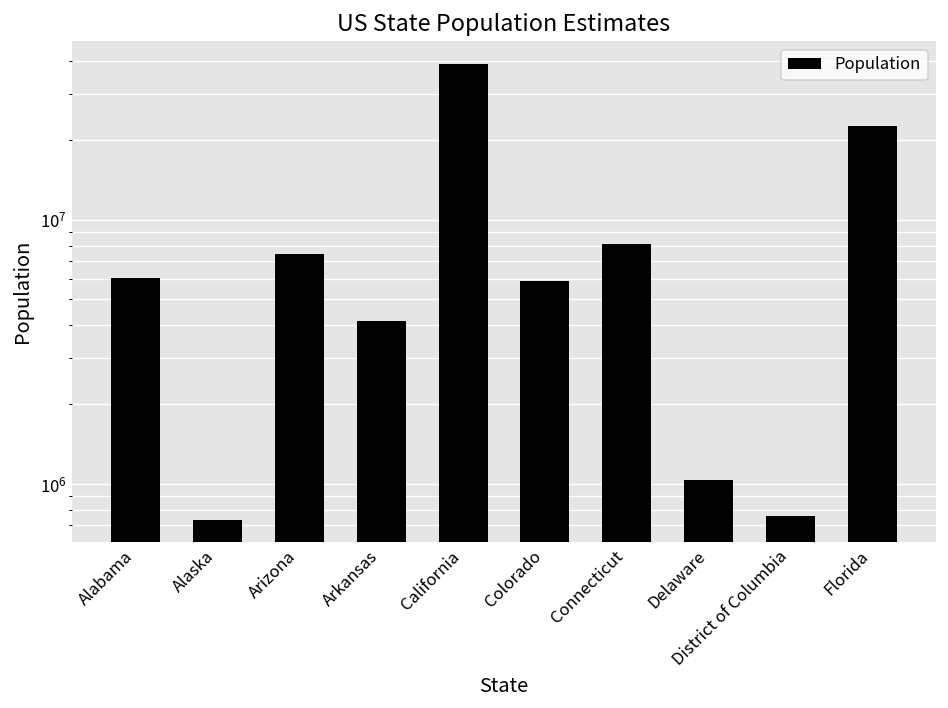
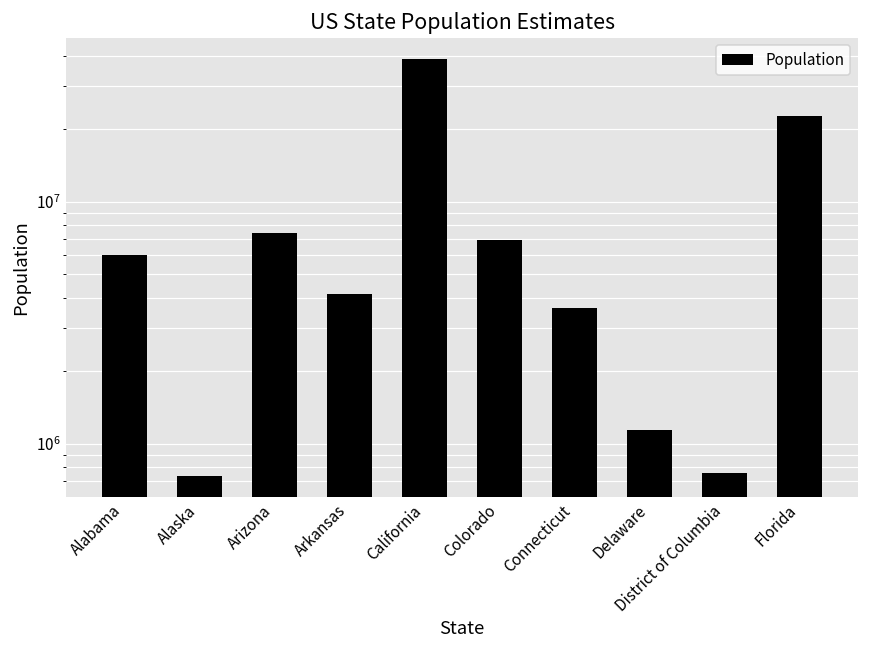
Colorado: 5900000 -> 7000000
Connecticut: 8100000 -> 3600000
Delaware: 1000000 -> 1100000
